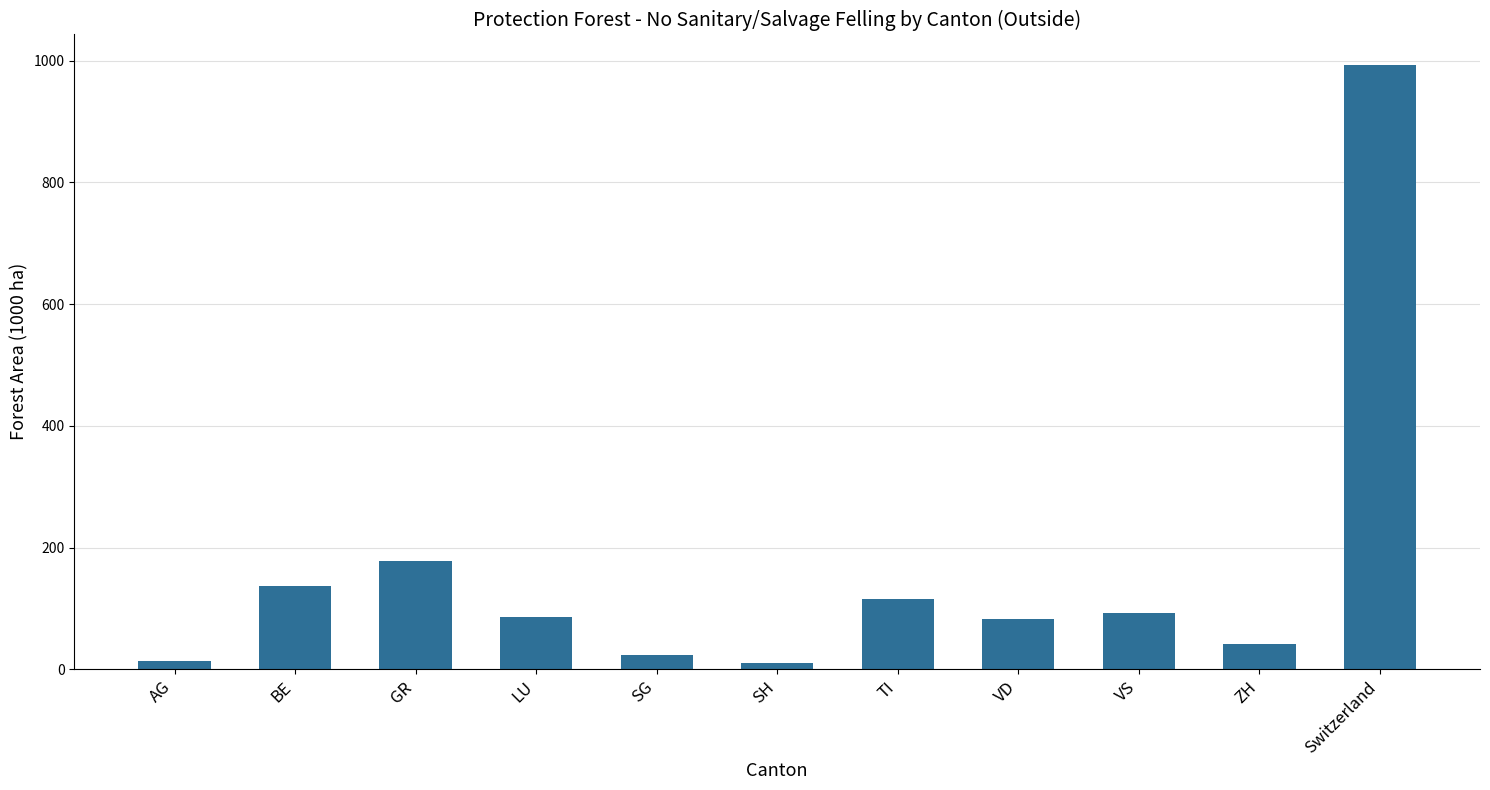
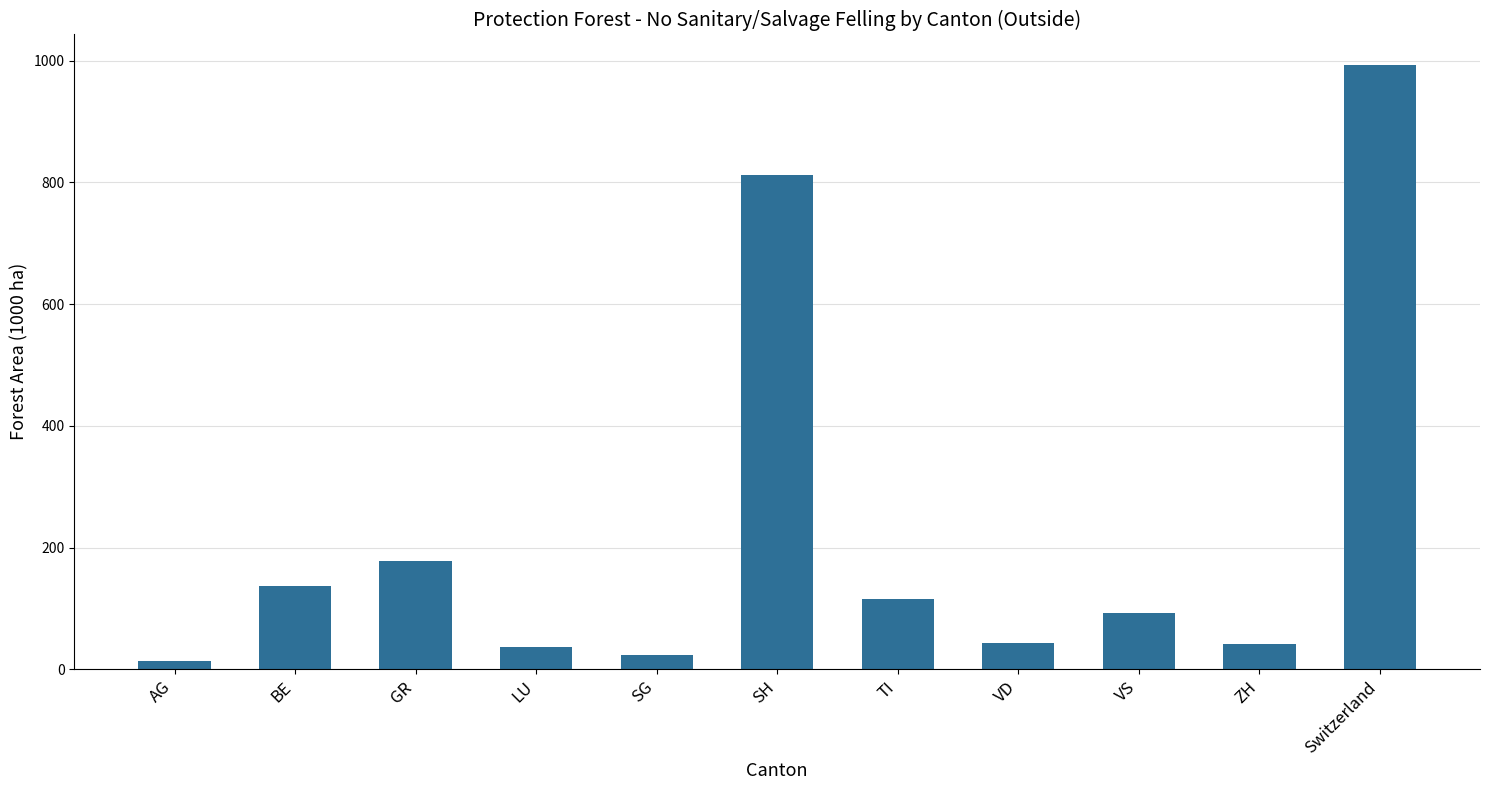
LU: 90 -> 40
SH: 10 -> 810
VD: 80 -> 40
